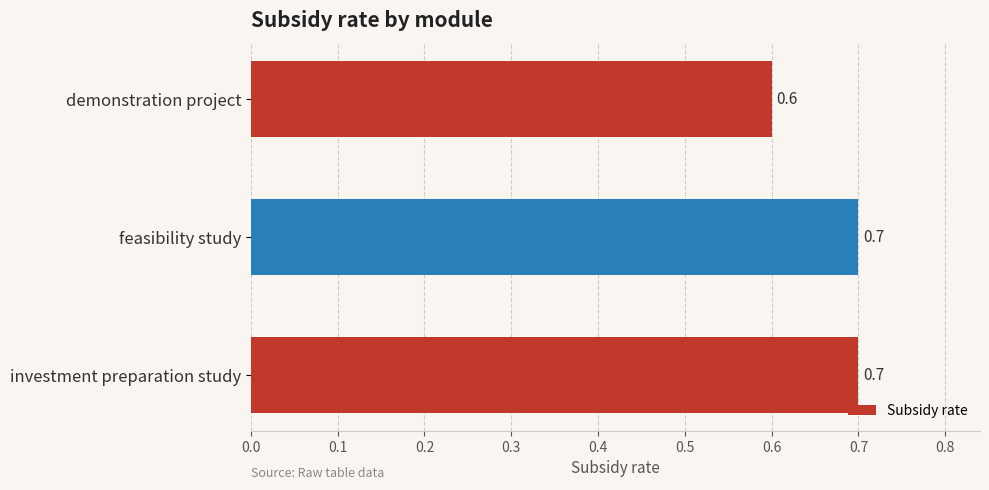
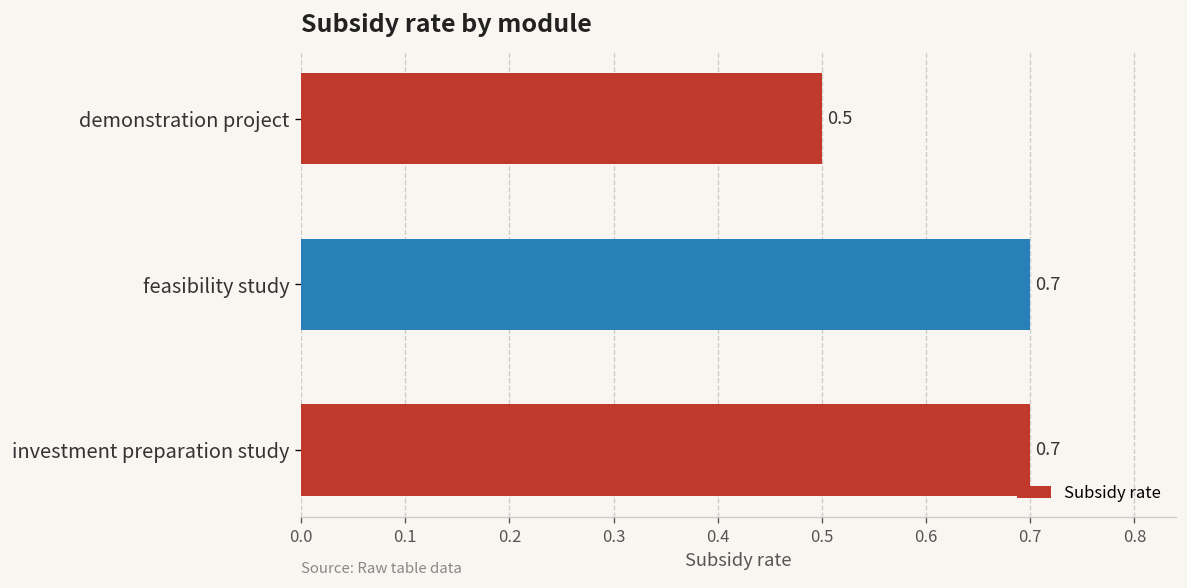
demonstration project: 0.6 -> 0.5
